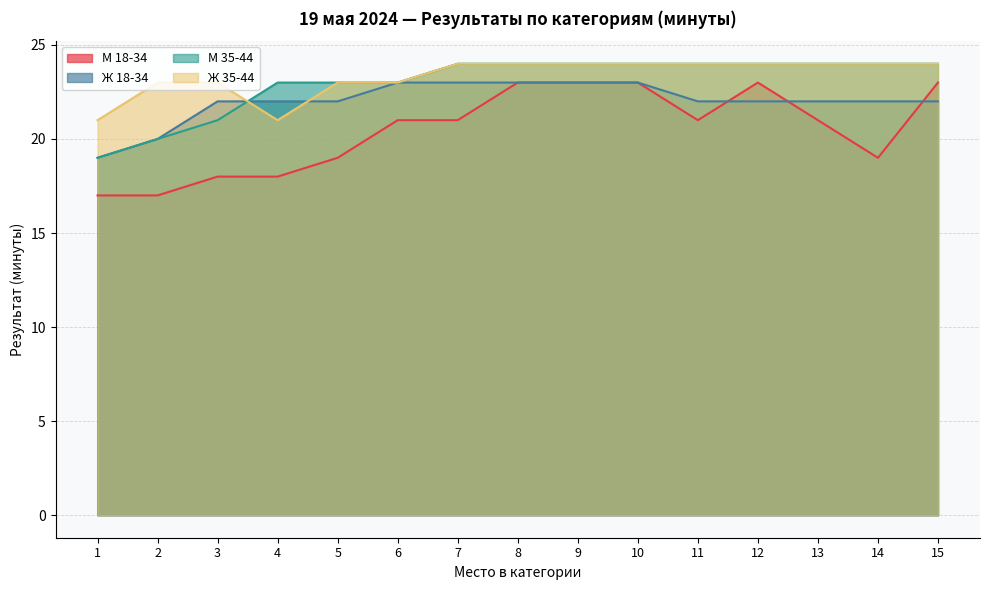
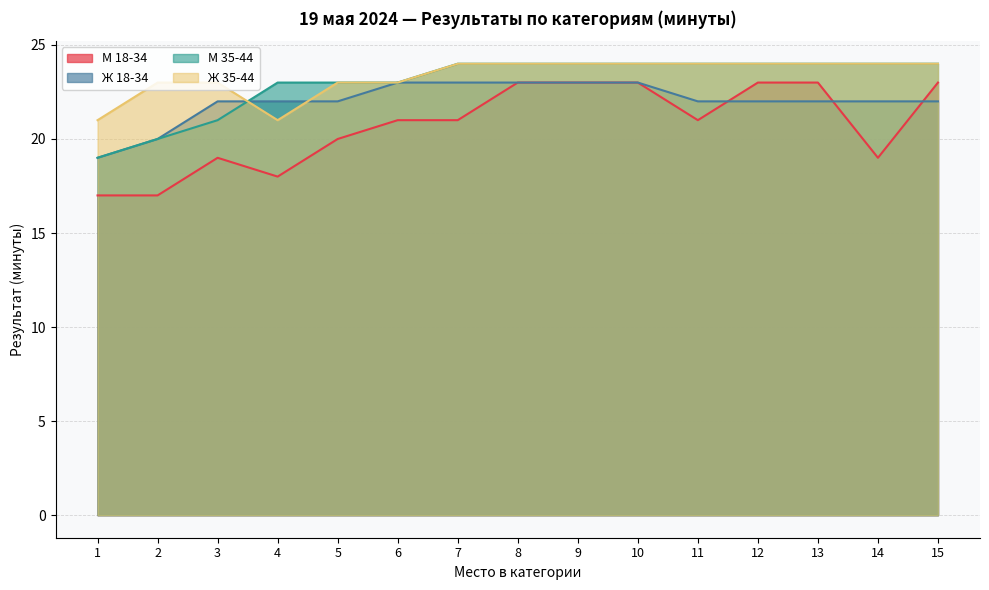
М 18-34, 3: 18 -> 19
М 18-34, 5: 19 -> 20
М 18-34, 13: 21 -> 23
